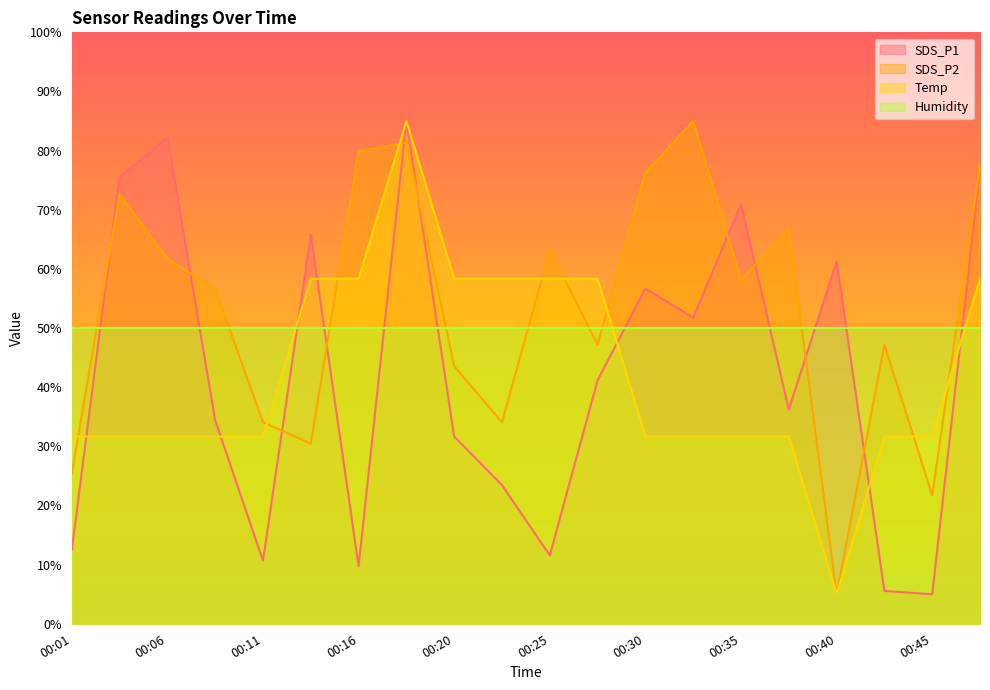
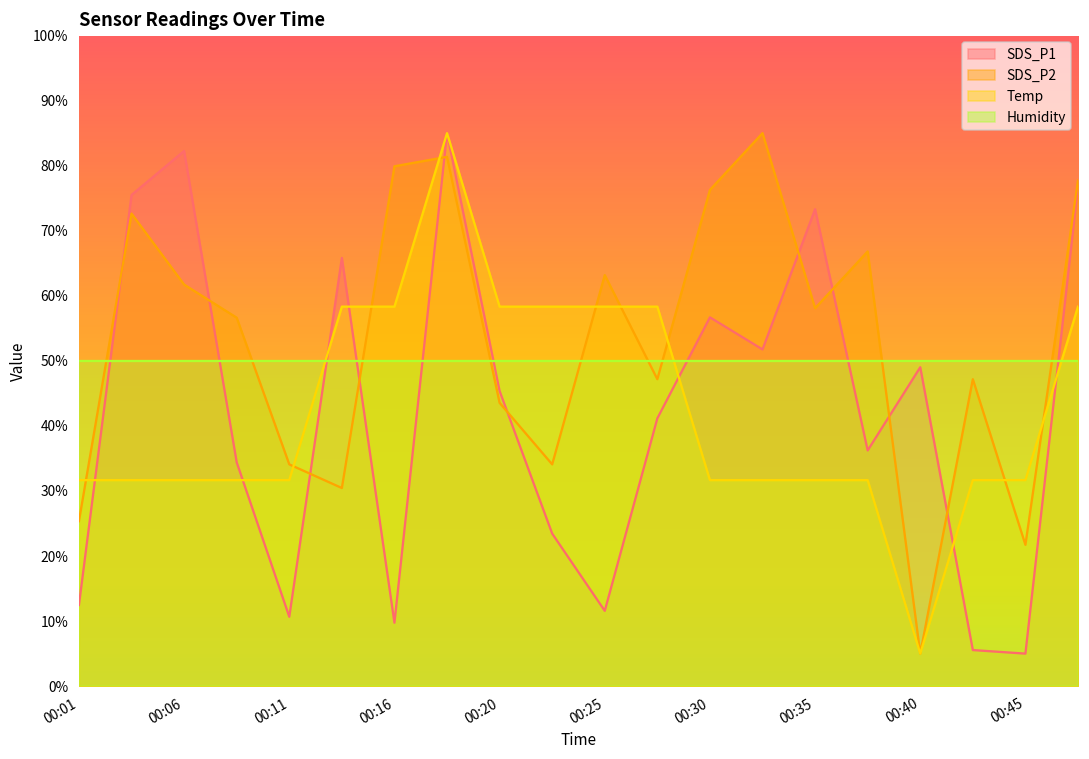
SDS_P1, 00:20: 32% -> 45%
SDS_P1, 00:35: 71% -> 73%
SDS_P1, 00:40: 61% -> 49%
